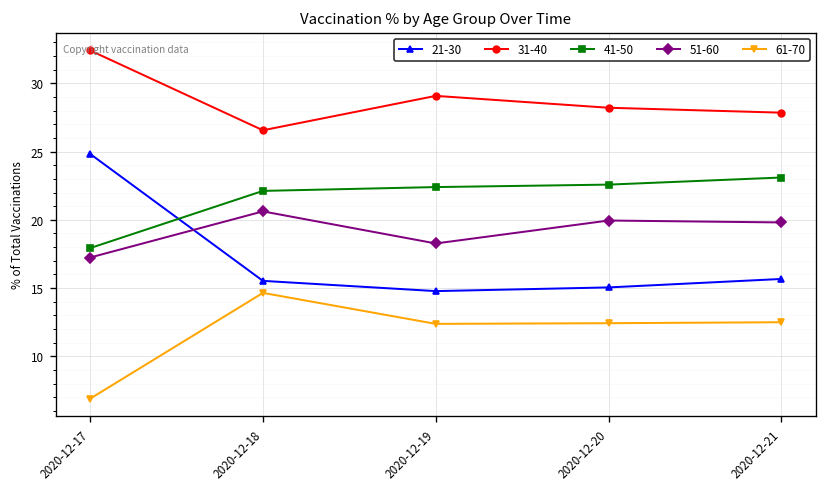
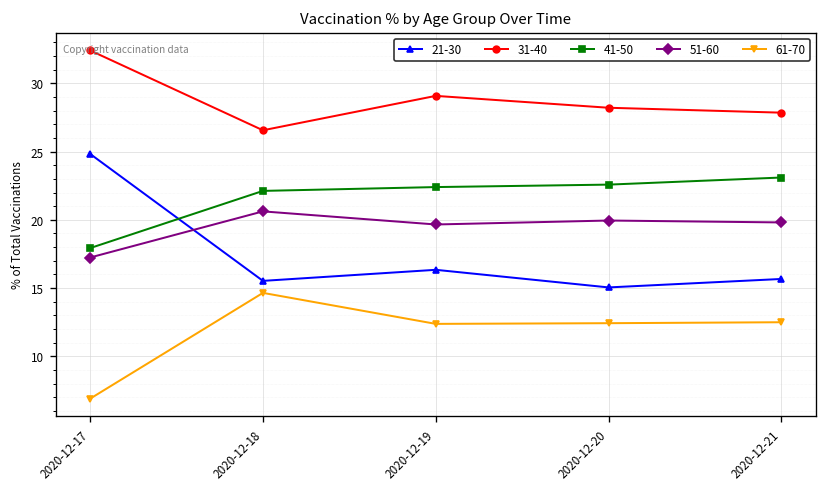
21-30, 2020-12-19: 14.8 -> 16.3
51-60, 2020-12-19: 18.3 -> 19.7
